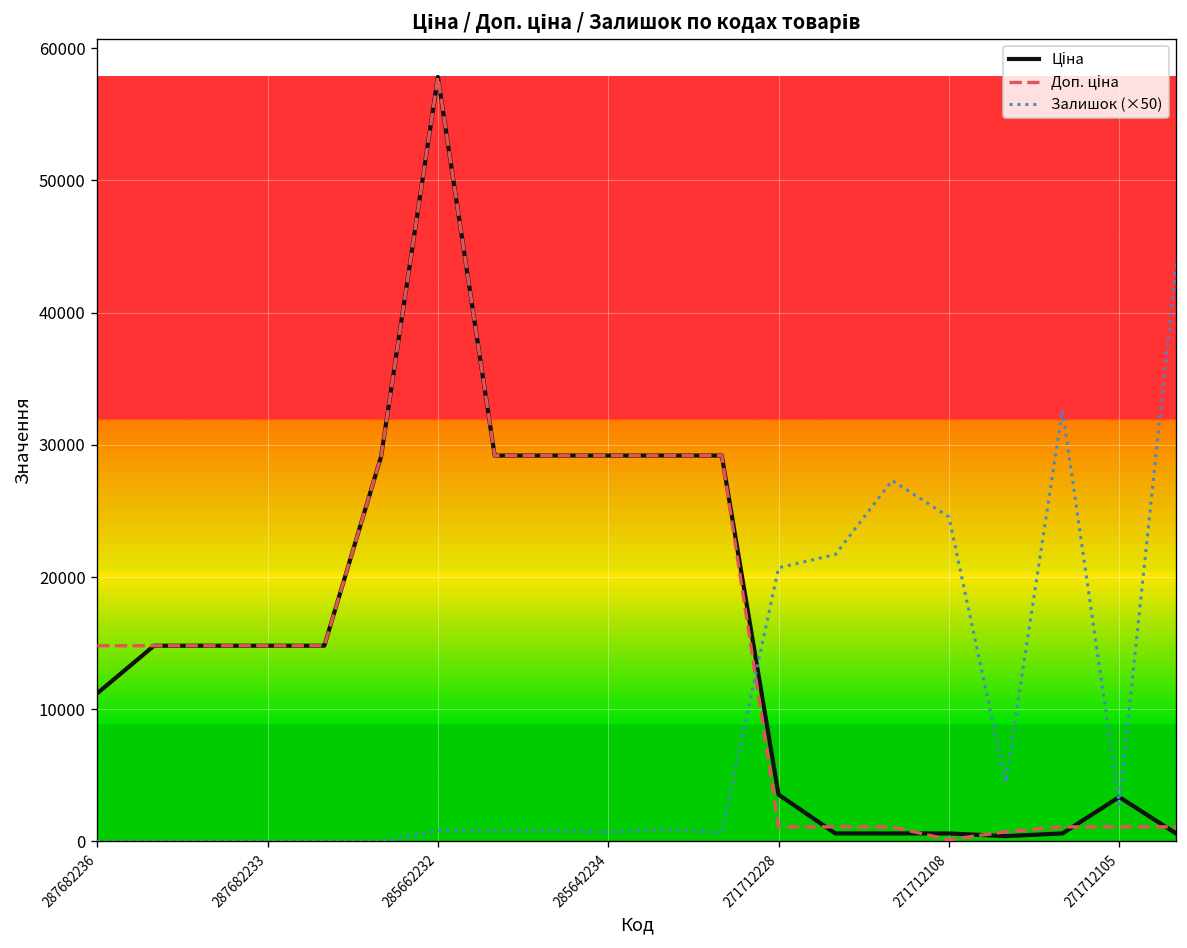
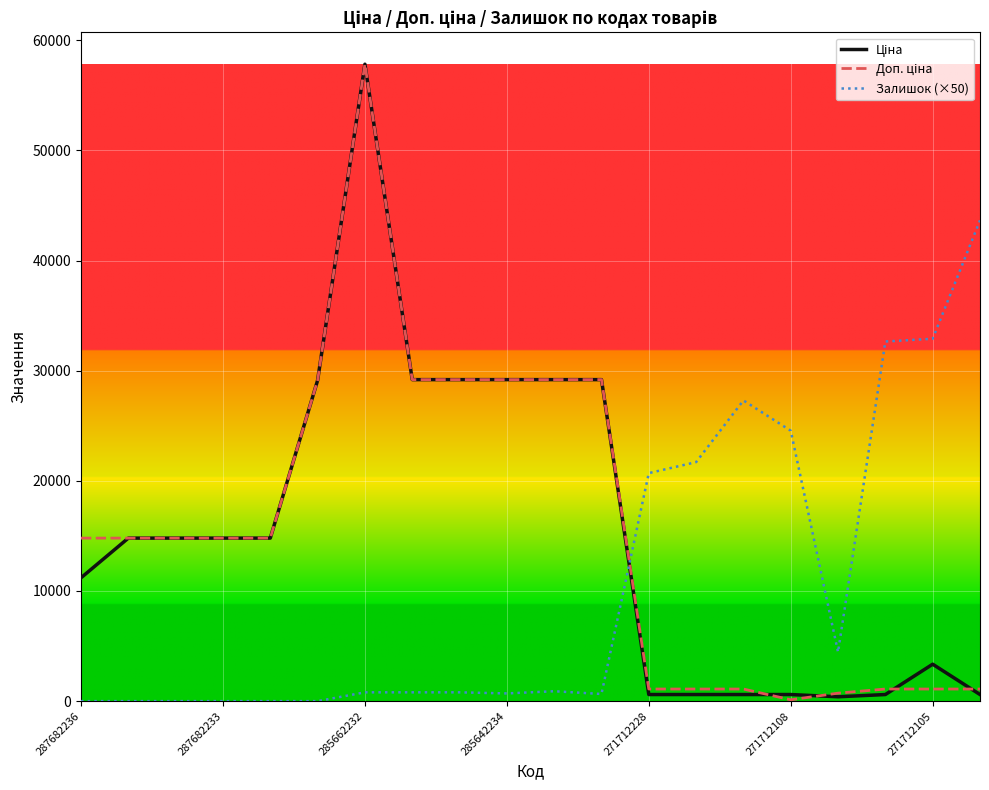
Ціна, 271712228: 3500 -> 600
Залишок (×50), 271712105: 2800 -> 32900
